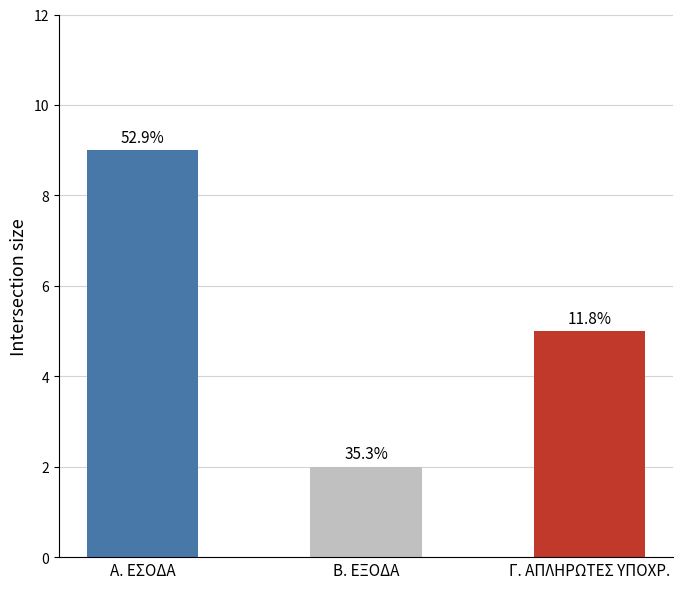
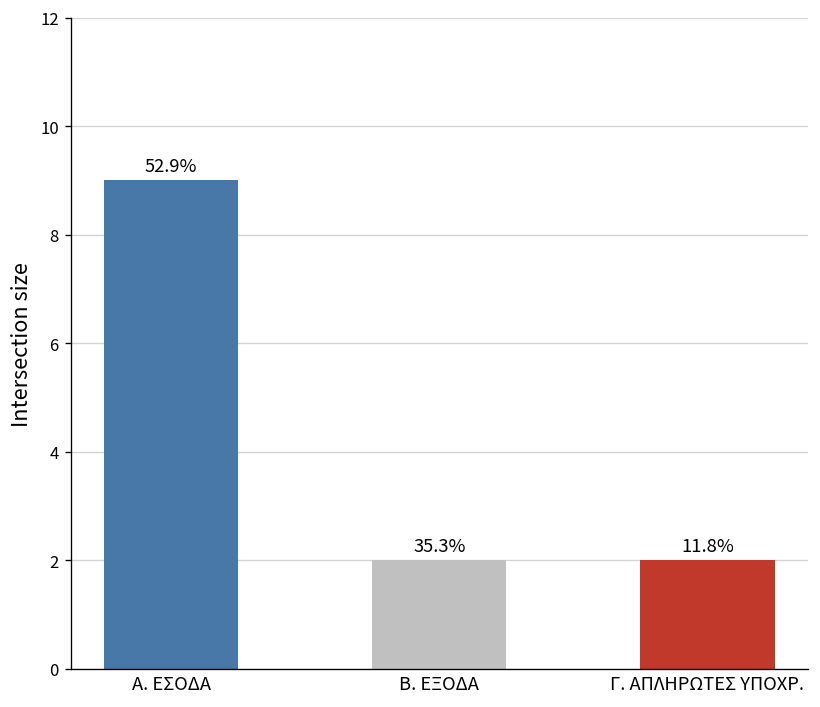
Γ. ΑΠΛΗΡΩΤΕΣ ΥΠΟΧΡ.: 5 -> 2
